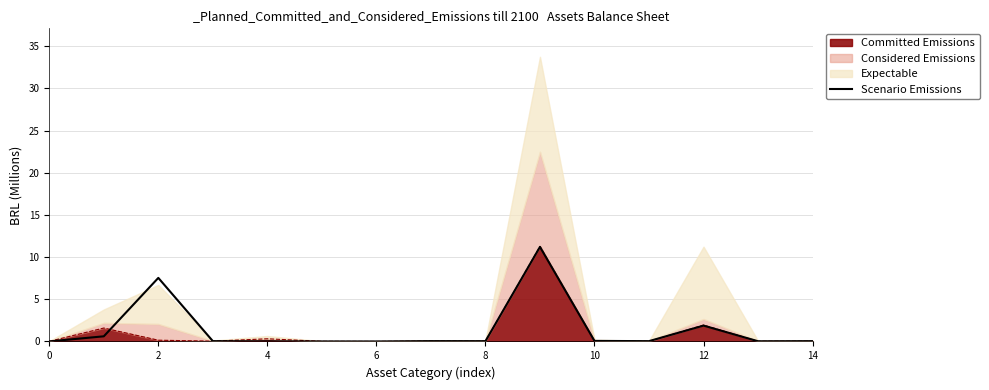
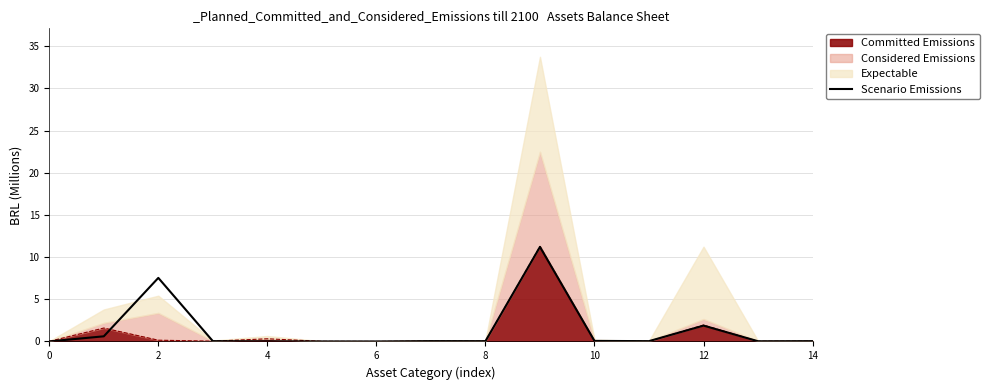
Considered Emissions, 2: 2 -> 3
Expectable, 2: 5 -> 2
